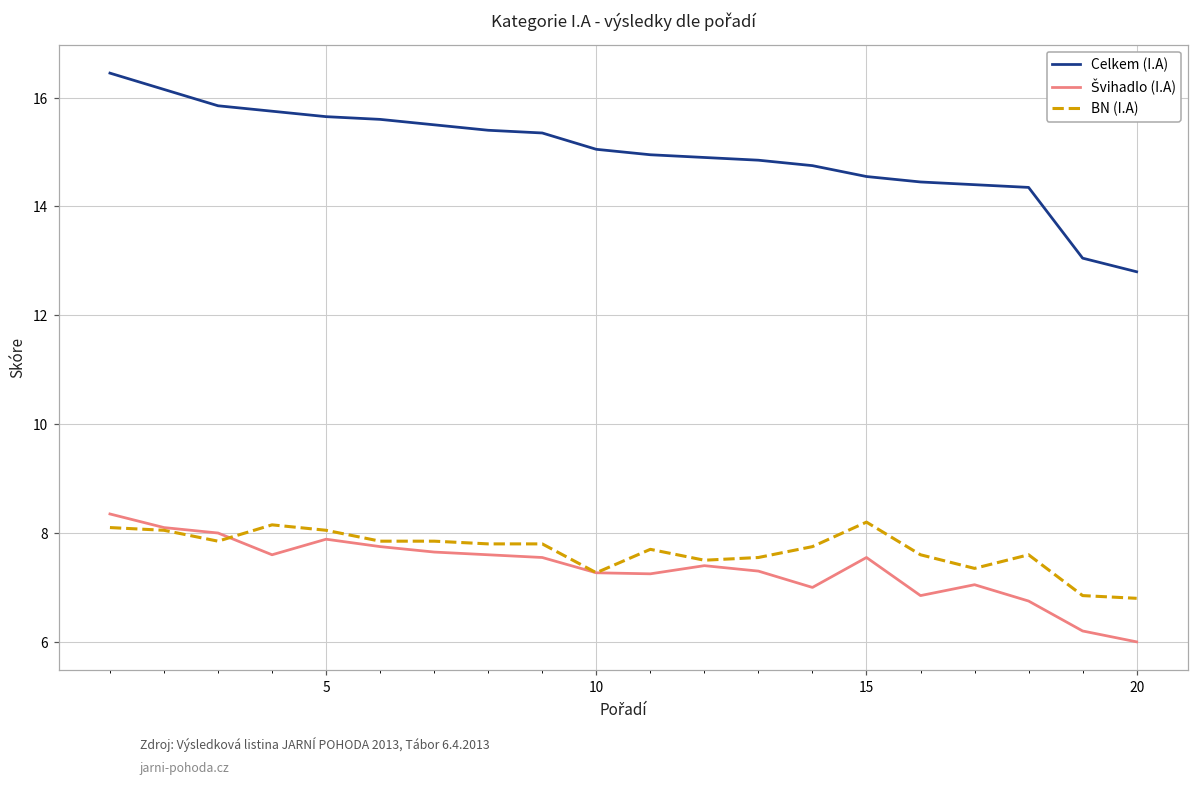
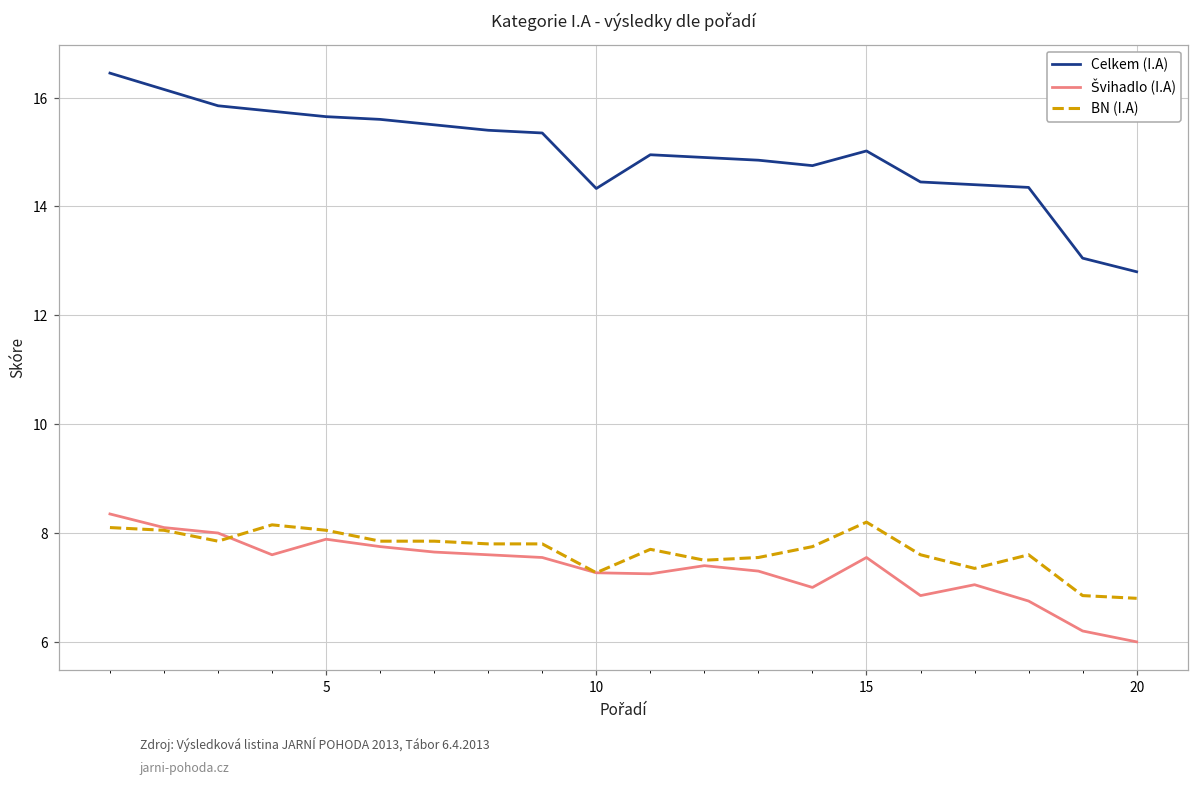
Celkem (I.A), 10: 15.1 -> 14.3
Celkem (I.A), 15: 14.6 -> 15.0
